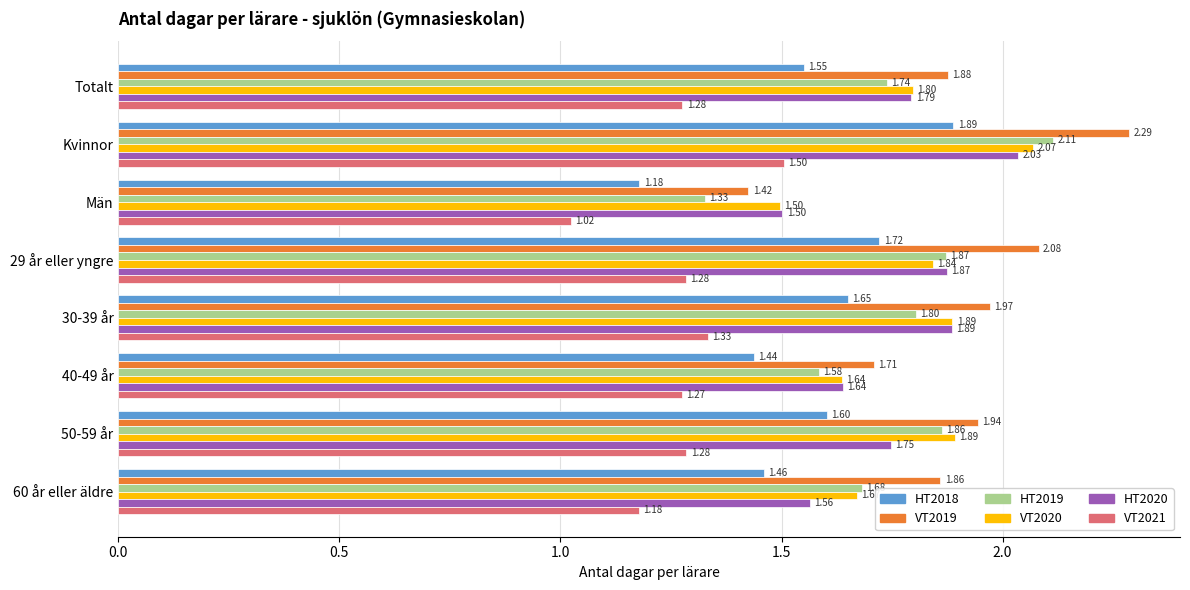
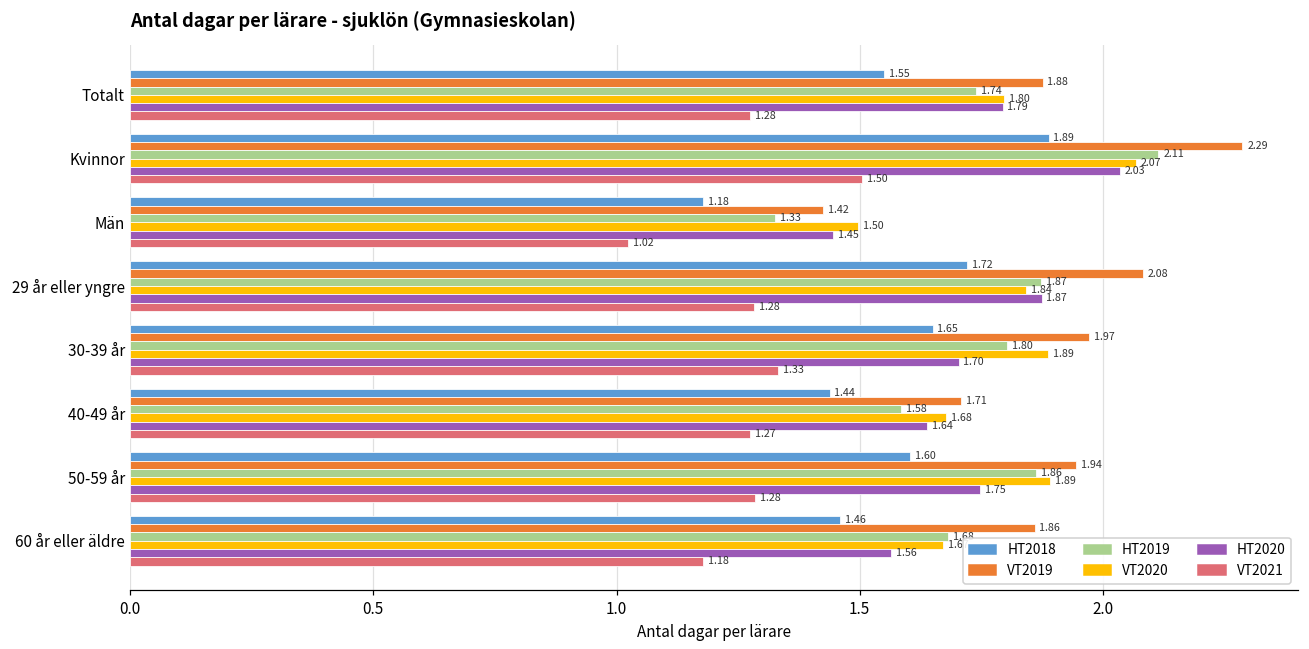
HT2020, Män: 1.50 -> 1.45
HT2020, 30-39 år: 1.89 -> 1.70
VT2020, 40-49 år: 1.64 -> 1.68
